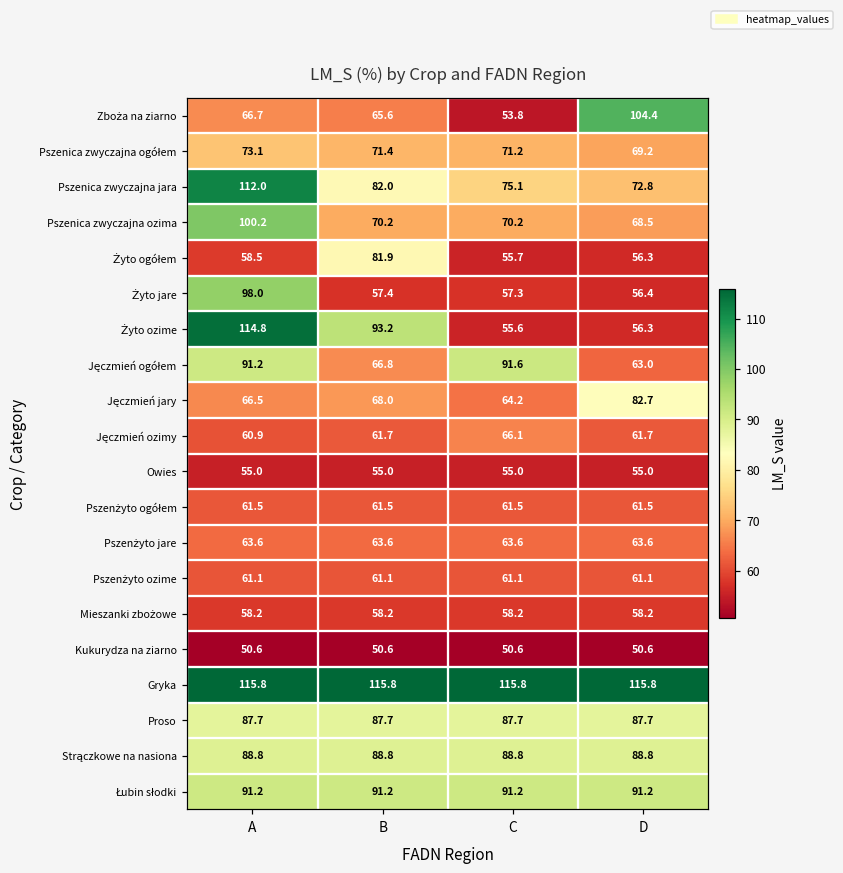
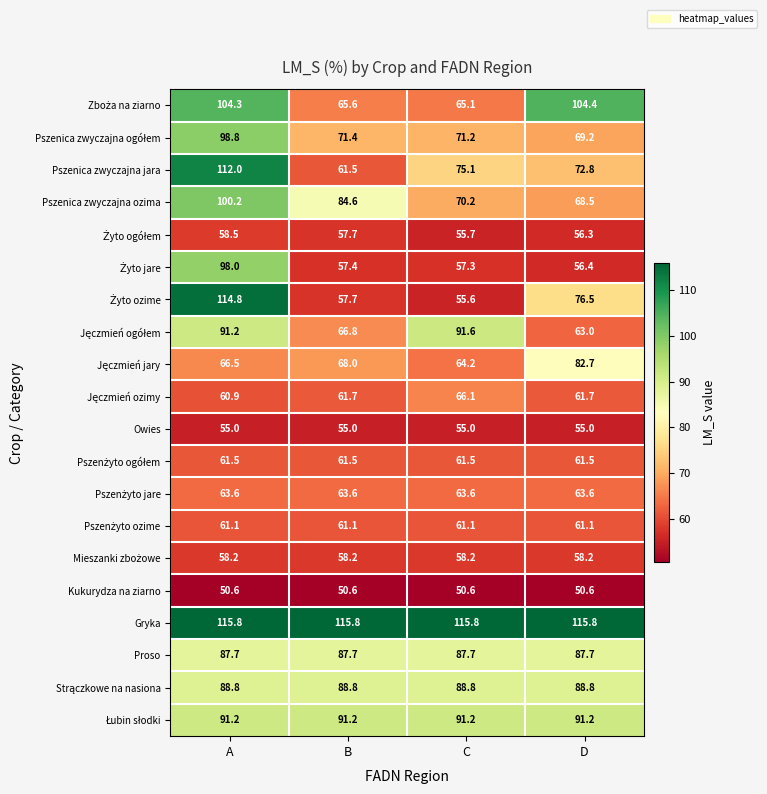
Zboża na ziarno, A: 66.7 -> 104.3
Zboża na ziarno, C: 53.8 -> 65.1
Pszenica zwyczajna ogółem, A: 73.1 -> 98.8
Pszenica zwyczajna jara, B: 82.0 -> 61.5
Pszenica zwyczajna ozima, B: 70.2 -> 84.6
Żyto ogółem, B: 81.9 -> 57.7
Żyto ozime, B: 93.2 -> 57.7
Żyto ozime, D: 56.3 -> 76.5
